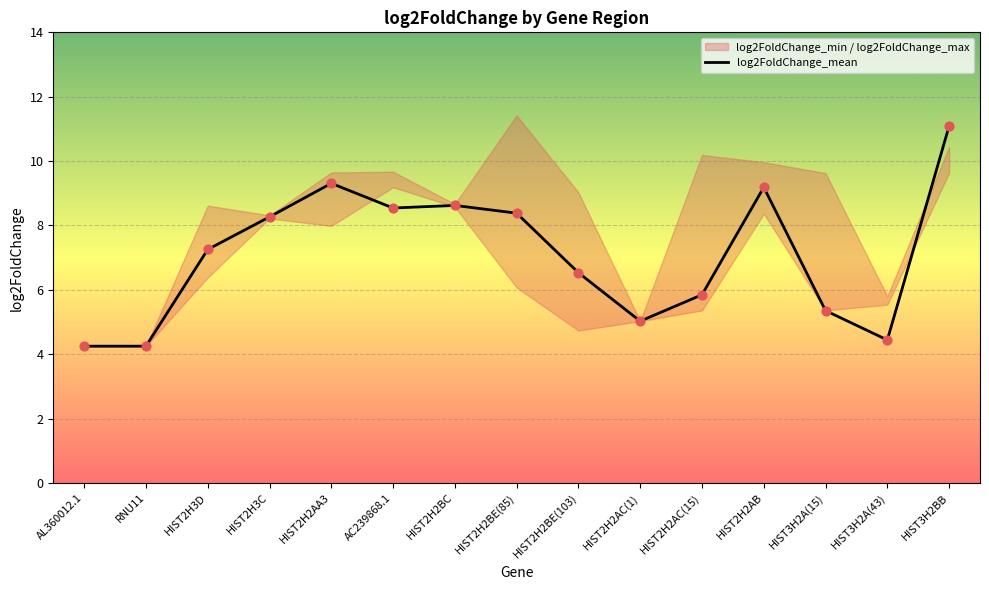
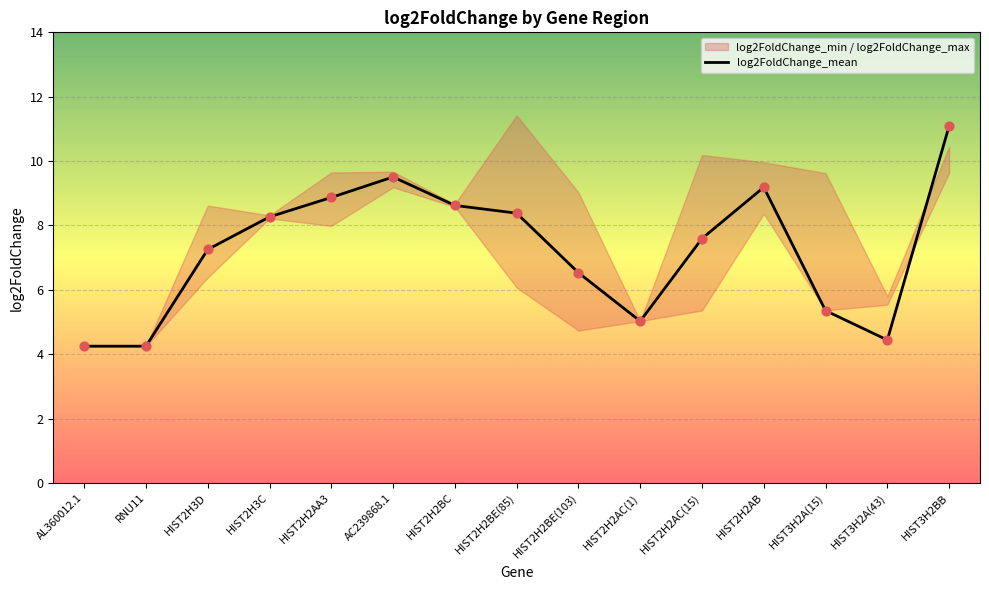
log2FoldChange_mean, HIST2H2AA3: 9.3 -> 8.9
log2FoldChange_mean, AC239868.1: 8.5 -> 9.5
log2FoldChange_mean, HIST2H2AC(15): 5.8 -> 7.6
